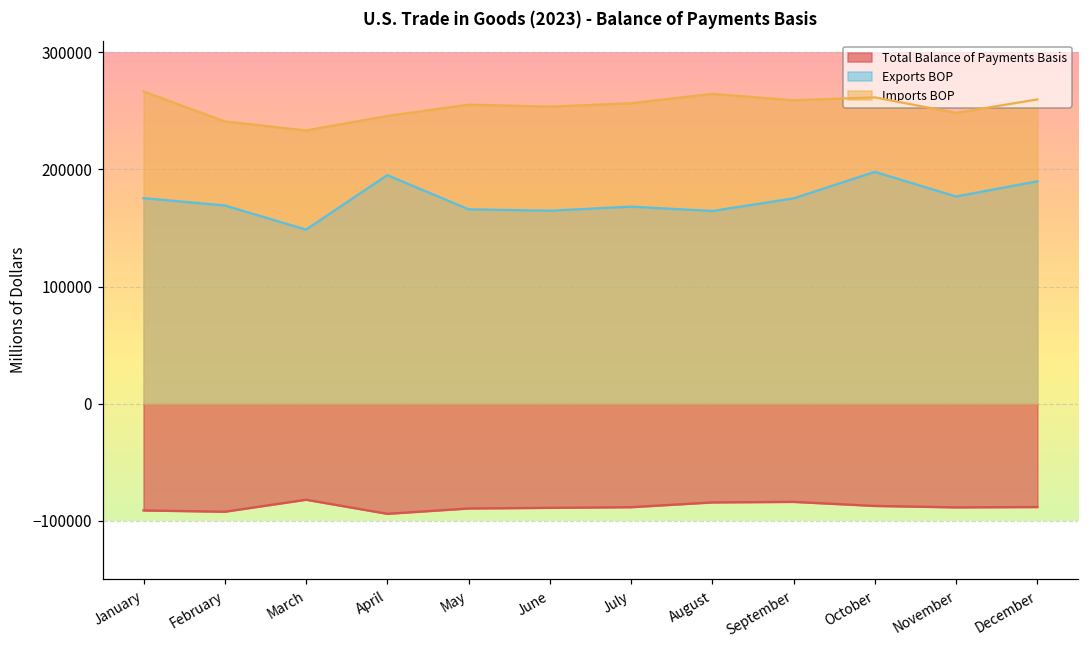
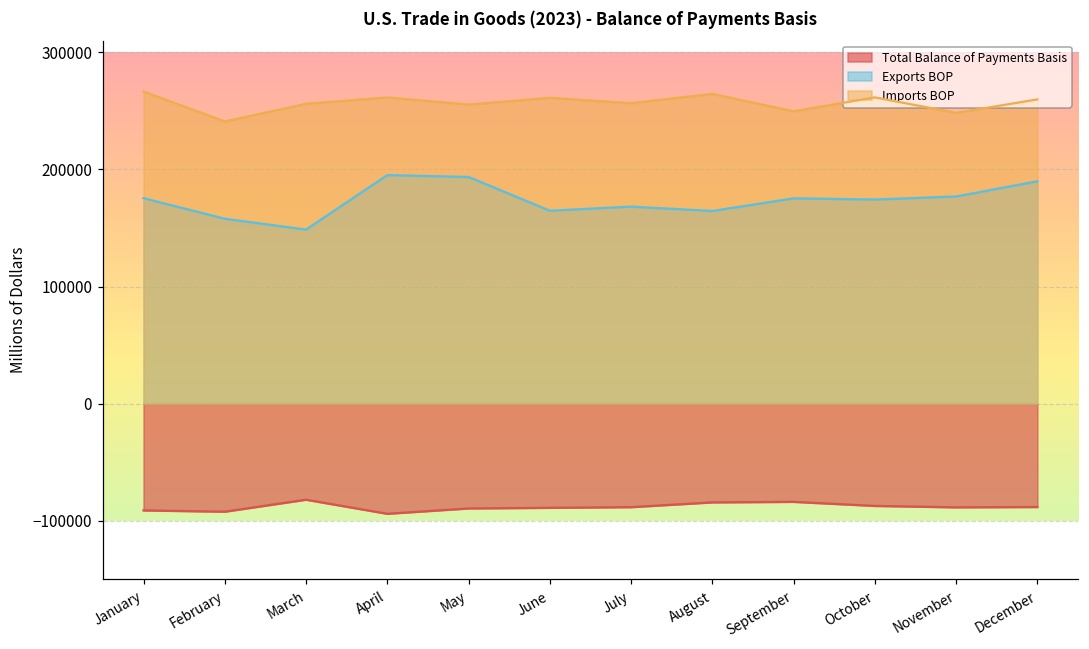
Exports BOP, February: 169000 -> 158000
Imports BOP, March: 233000 -> 256000
Imports BOP, April: 246000 -> 261000
Exports BOP, May: 166000 -> 194000
Imports BOP, June: 254000 -> 261000
Imports BOP, September: 259000 -> 250000
Exports BOP, October: 198000 -> 174000
